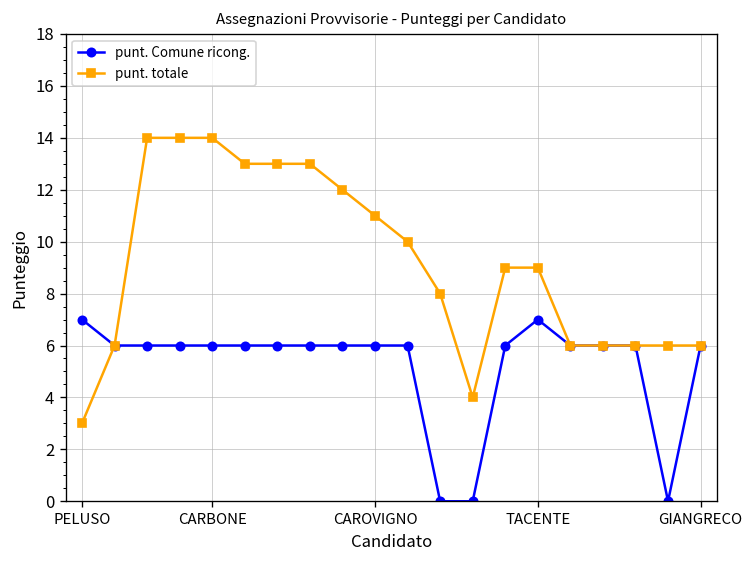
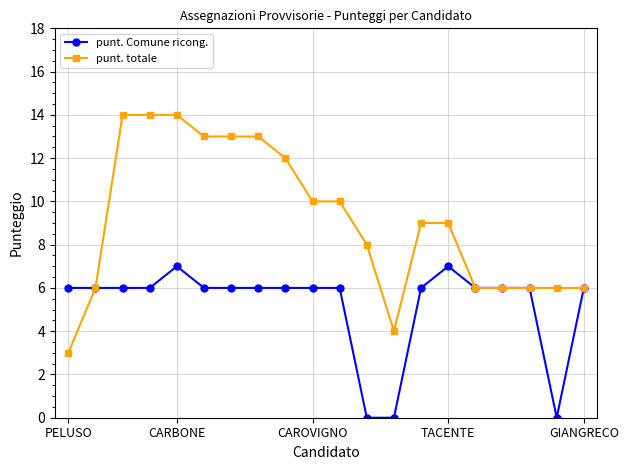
punt. Comune ricong., PELUSO: 7 -> 6
punt. Comune ricong., CARBONE: 6 -> 7
punt. totale, CAROVIGNO: 11 -> 10
